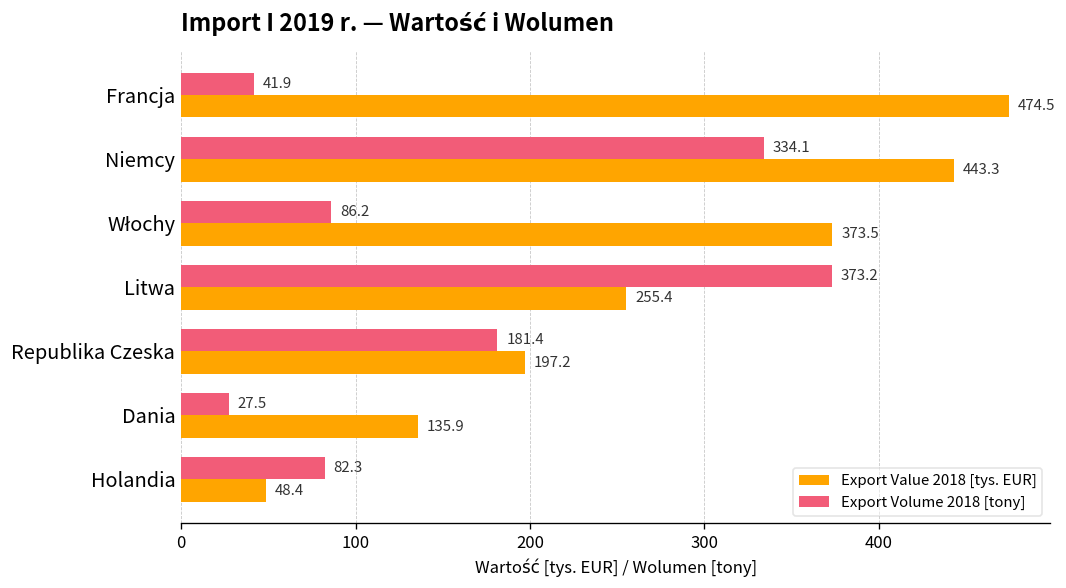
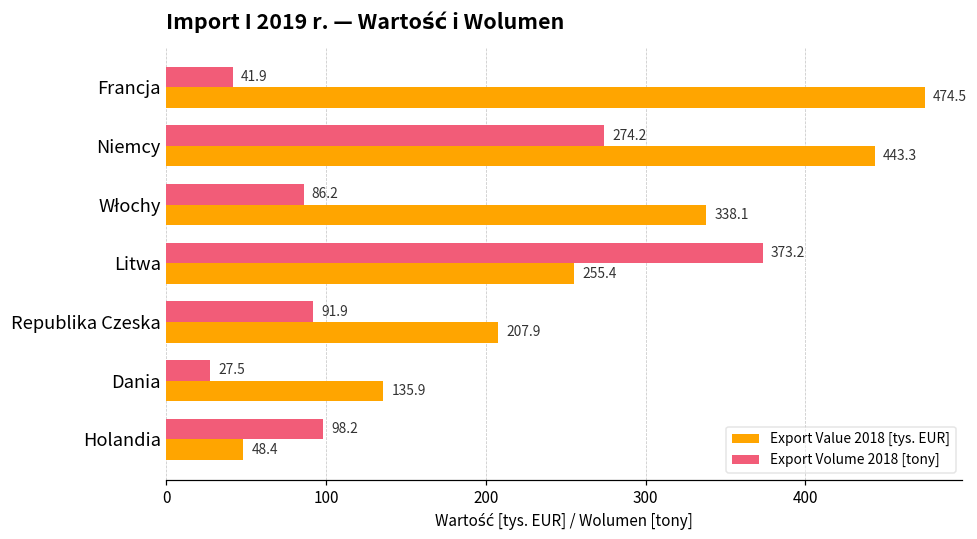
Export Volume 2018 [tony], Niemcy: 334.1 -> 274.2
Export Value 2018 [tys. EUR], Włochy: 373.5 -> 338.1
Export Volume 2018 [tony], Republika Czeska: 181.4 -> 91.9
Export Value 2018 [tys. EUR], Republika Czeska: 197.2 -> 207.9
Export Volume 2018 [tony], Holandia: 82.3 -> 98.2
